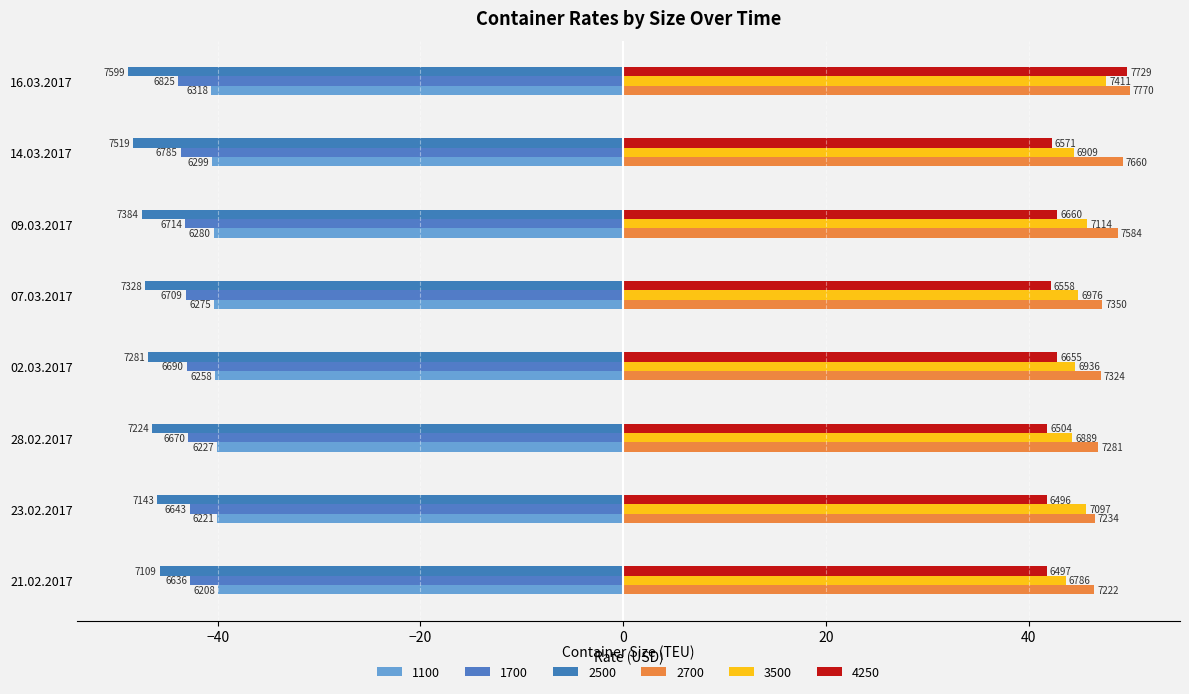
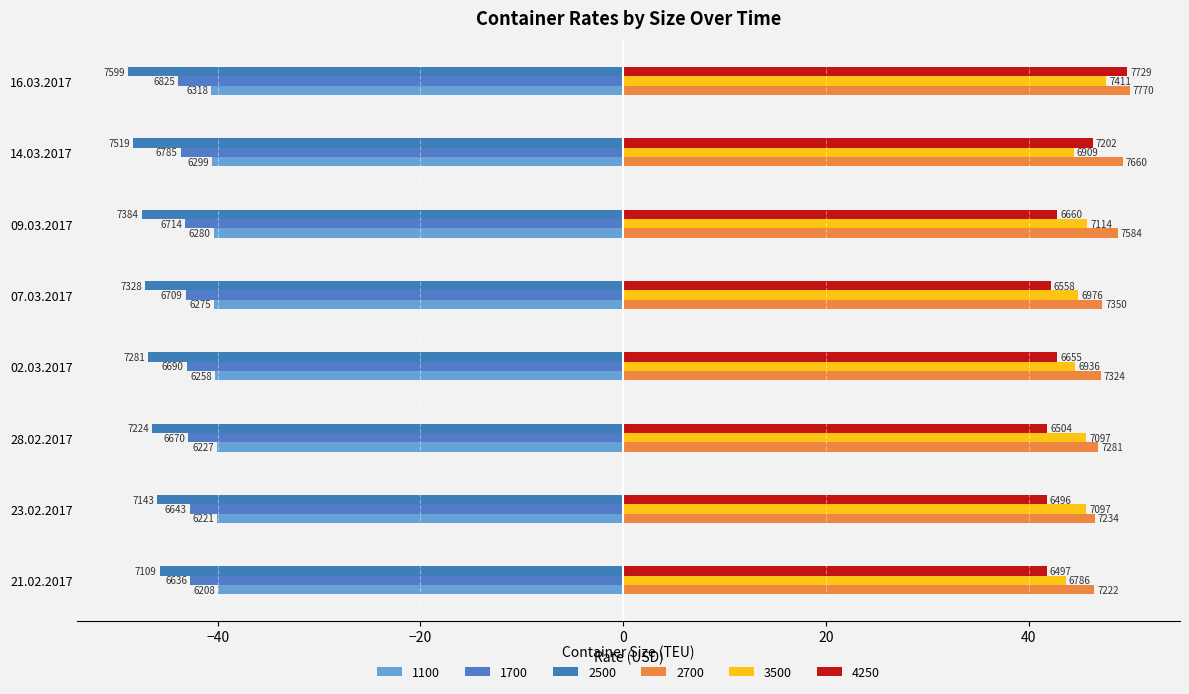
4250, 14.03.2017: 6571 -> 7202
3500, 28.02.2017: 6889 -> 7097
